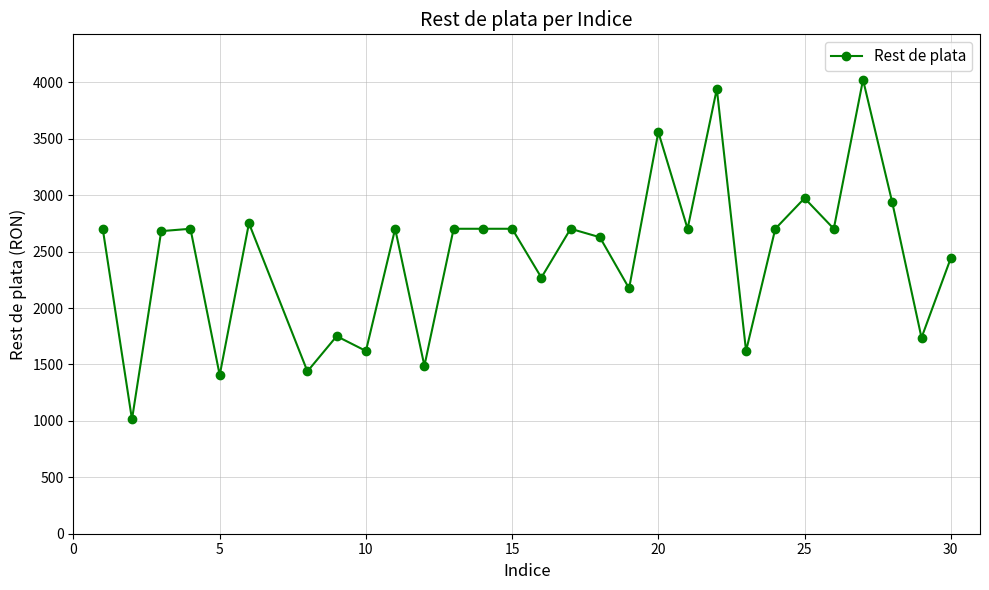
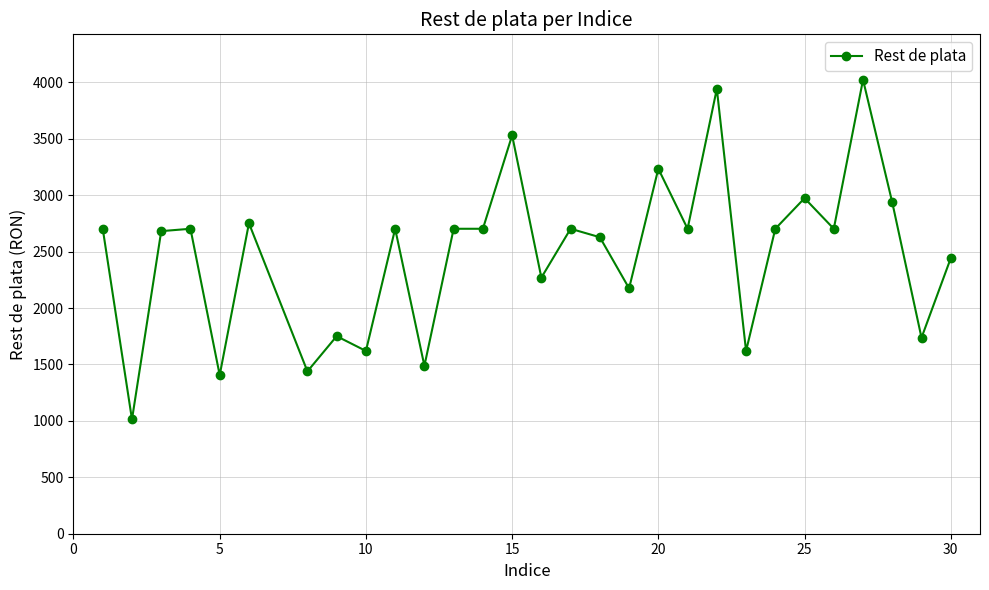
15: 2700 -> 3530
20: 3560 -> 3240
